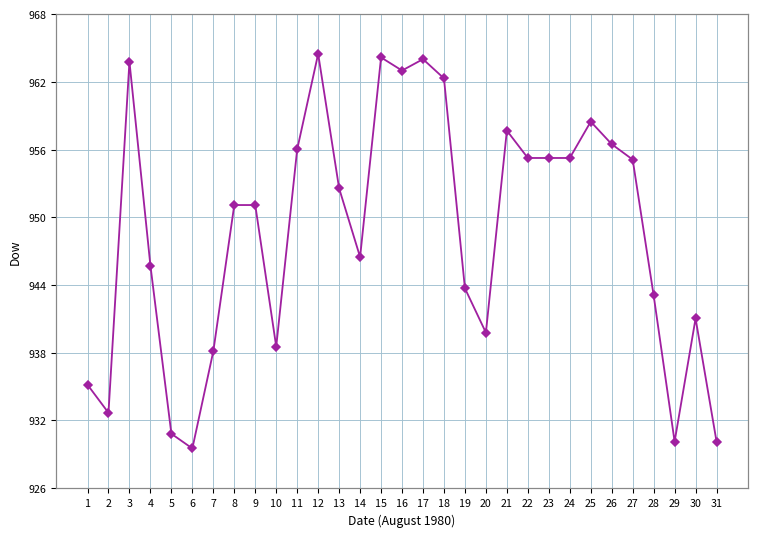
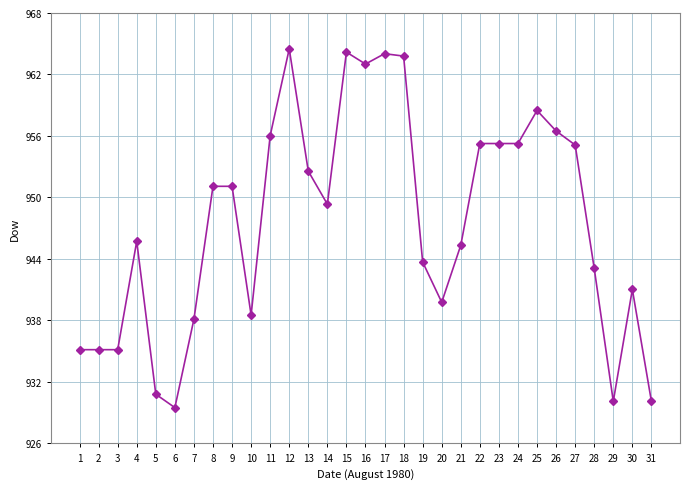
2: 932.9 -> 935.3
3: 963.4 -> 935.3
14: 946.4 -> 949.2
18: 962.0 -> 963.4
21: 957.4 -> 945.3
